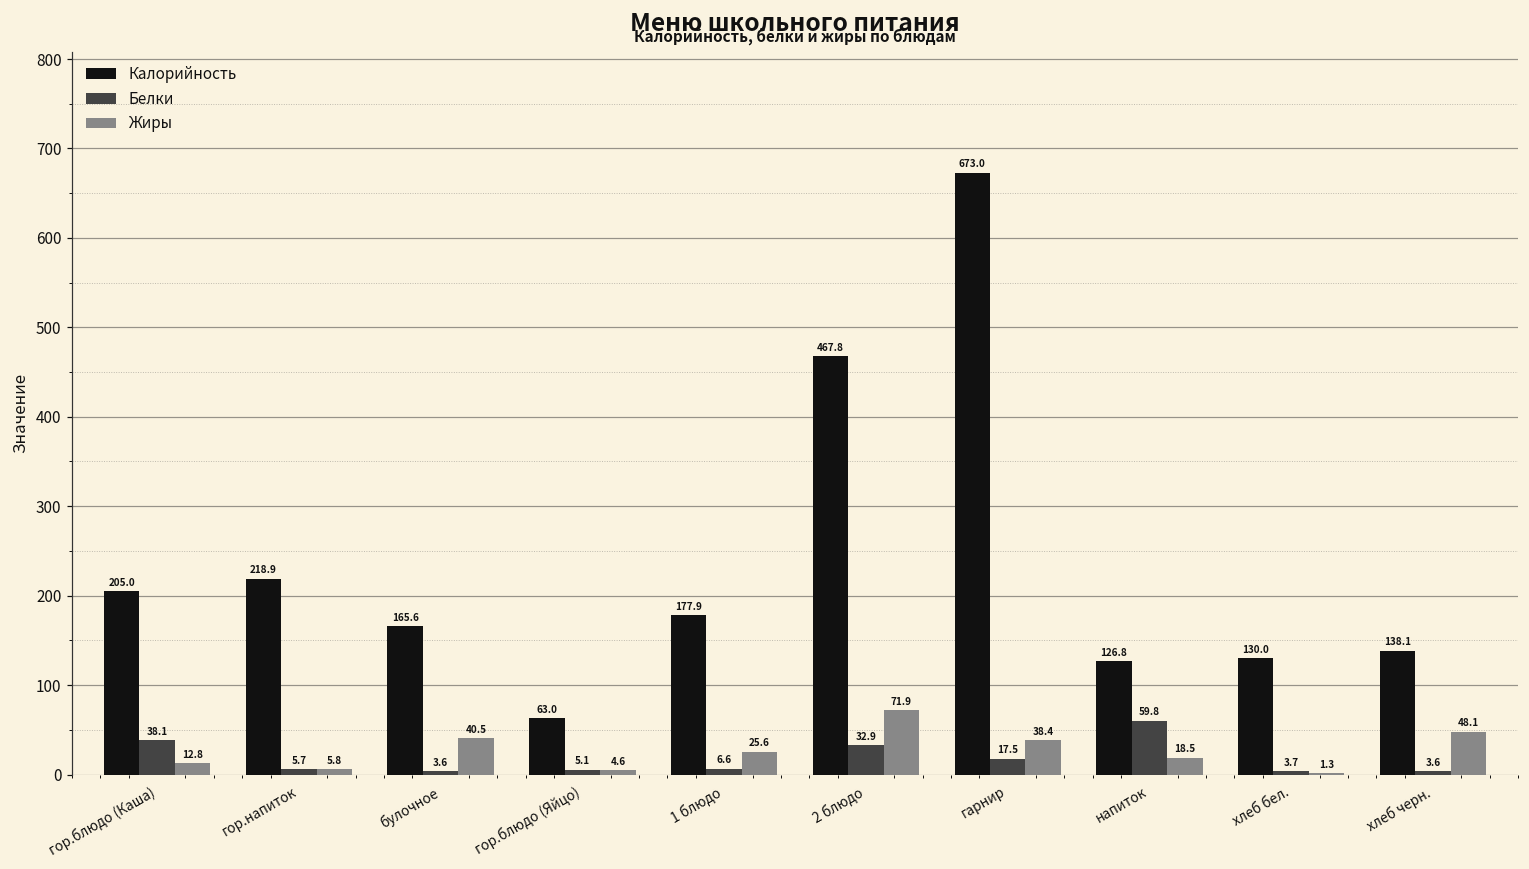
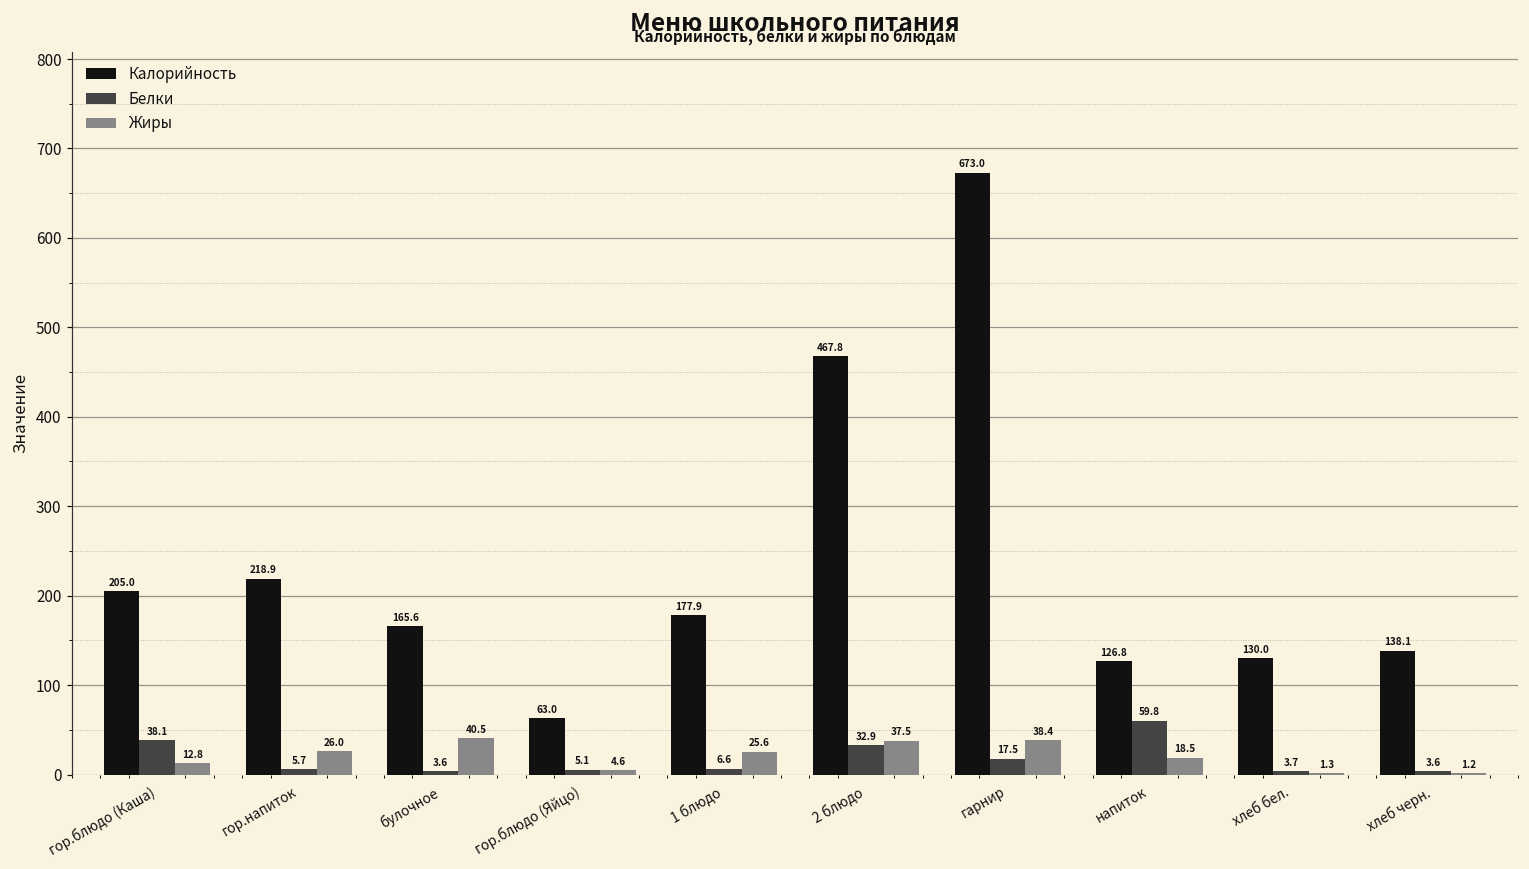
Жиры, гор.напиток: 5.8 -> 26.0
Жиры, 2 блюдо: 71.9 -> 37.5
Жиры, хлеб черн.: 48.1 -> 1.2
